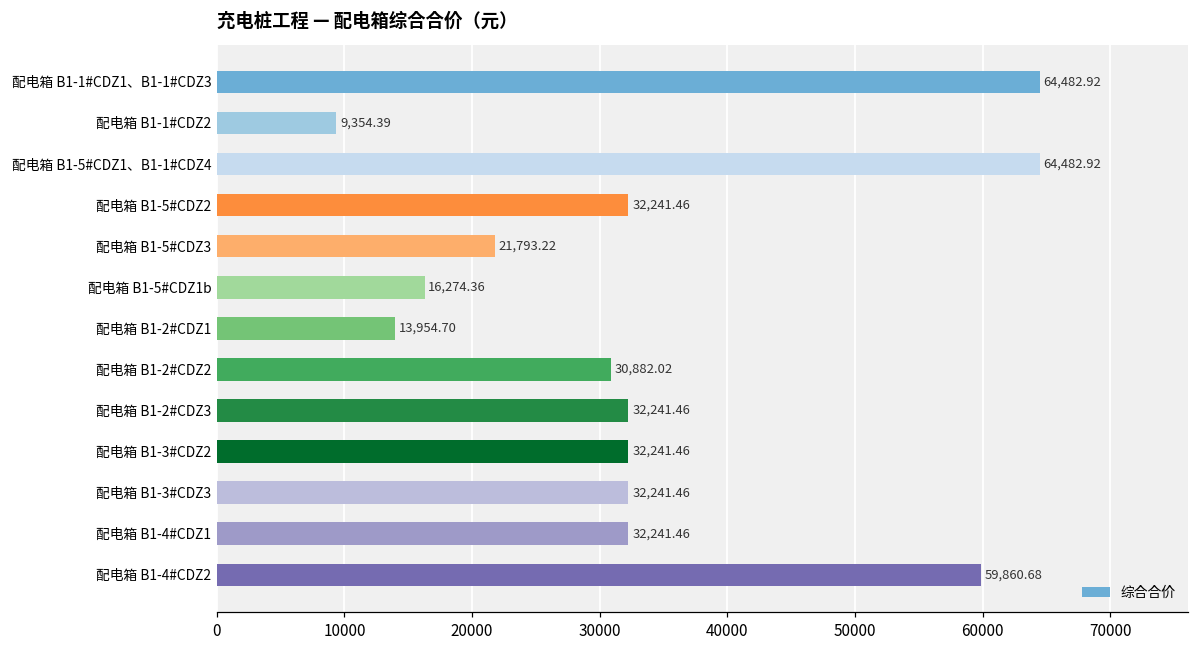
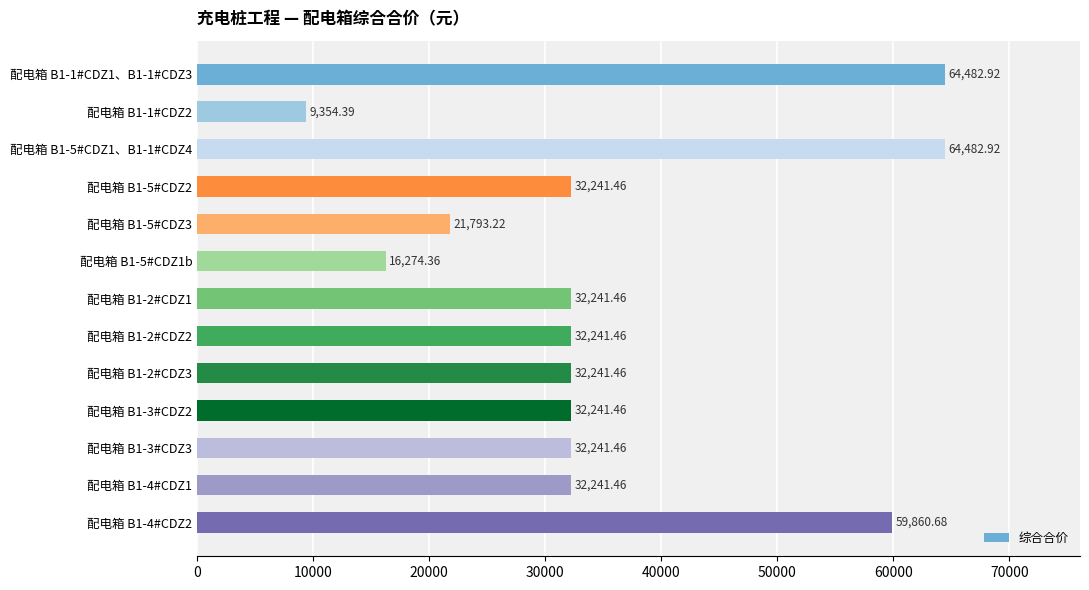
配电箱 B1-2#CDZ1: 13,954.70 -> 32,241.46
配电箱 B1-2#CDZ2: 30,882.02 -> 32,241.46
